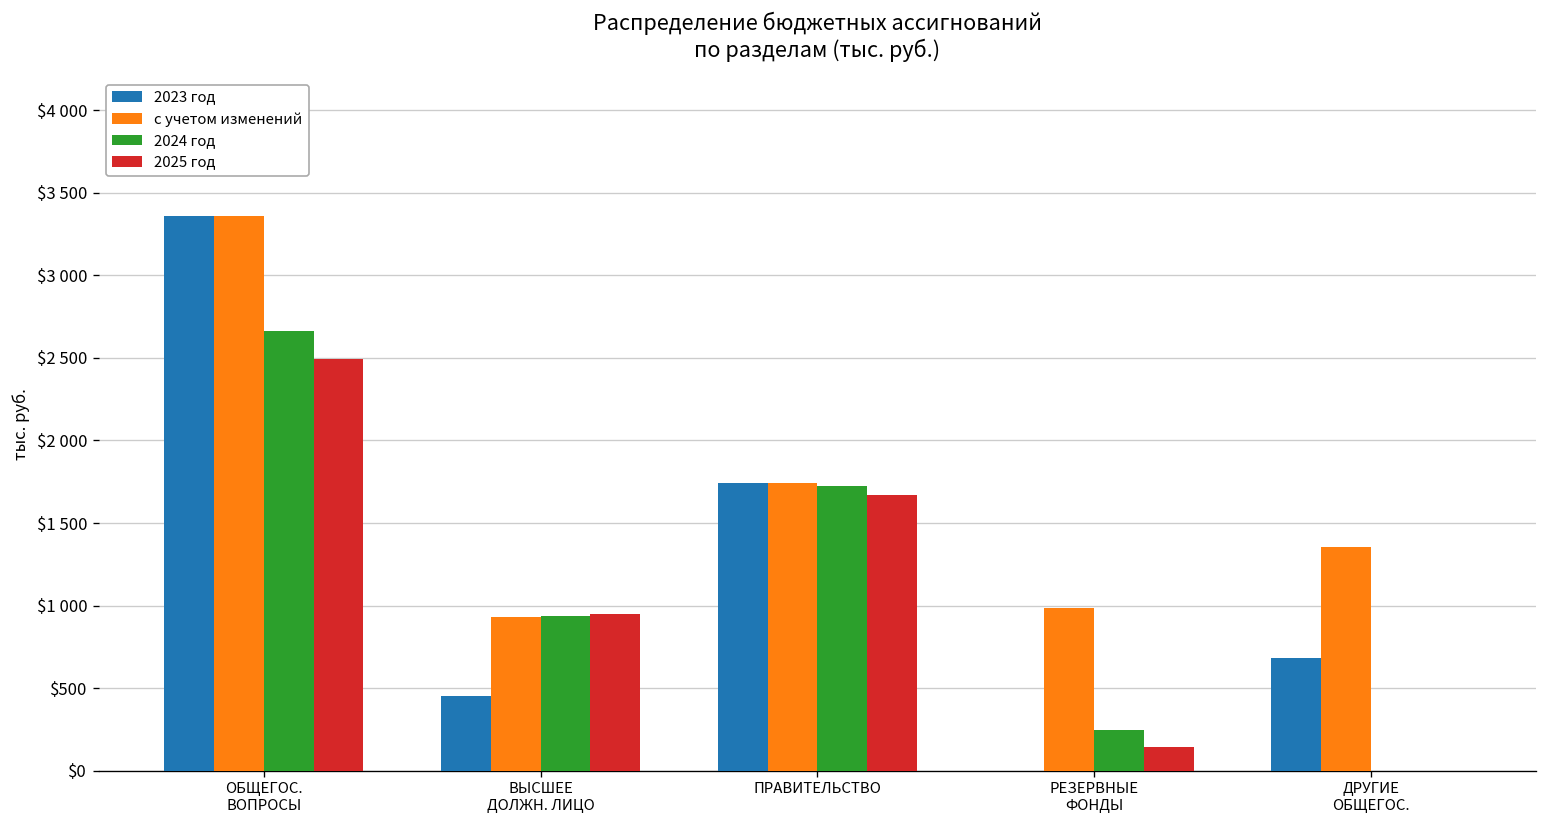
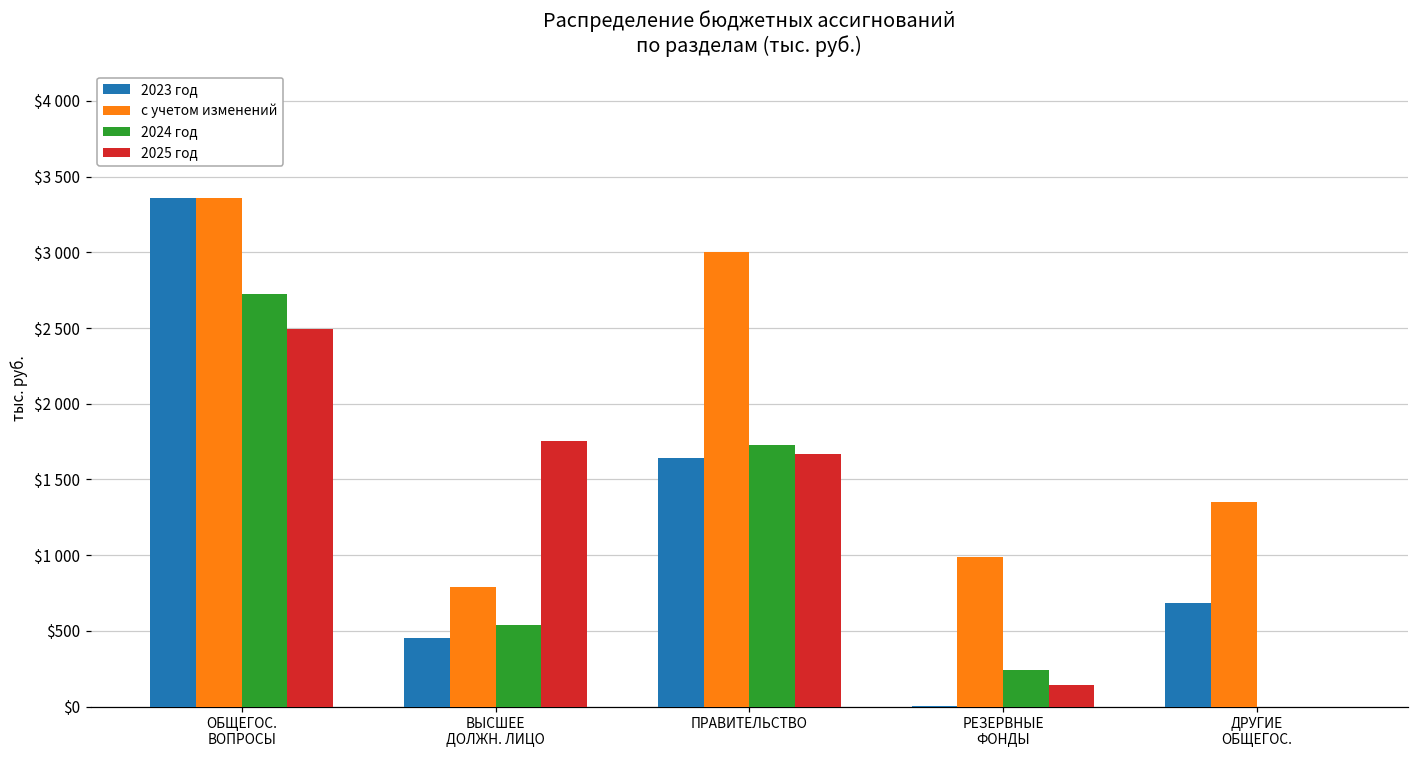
2024 год, ОБЩЕГОС. ВОПРОСЫ: $2660 -> $2730
с учетом изменений, ВЫСШЕЕ ДОЛЖН. ЛИЦО: $930 -> $790
2024 год, ВЫСШЕЕ ДОЛЖН. ЛИЦО: $940 -> $540
2025 год, ВЫСШЕЕ ДОЛЖН. ЛИЦО: $950 -> $1750
2023 год, ПРАВИТЕЛЬСТВО: $1740 -> $1640
с учетом изменений, ПРАВИТЕЛЬСТВО: $1740 -> $3000
